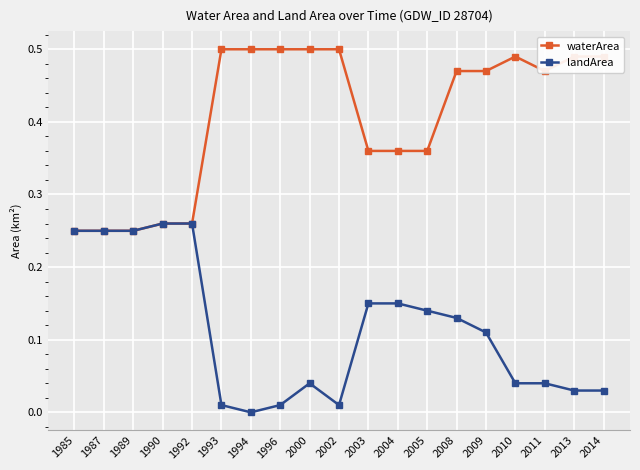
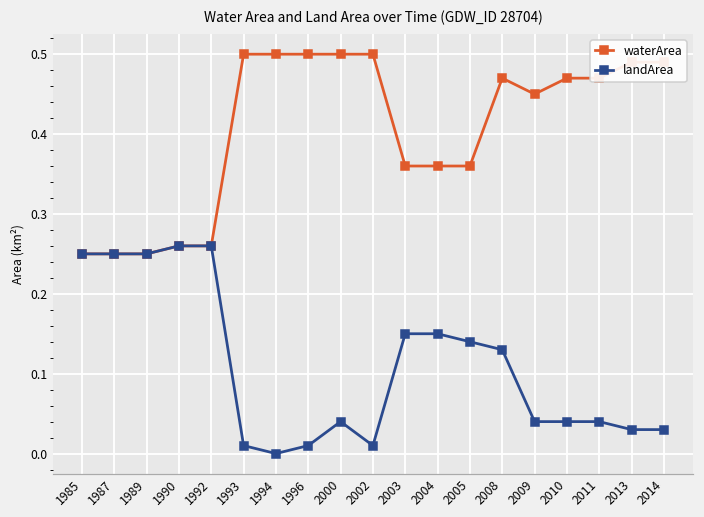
waterArea, 2009: 0.47 -> 0.45
landArea, 2009: 0.11 -> 0.04
waterArea, 2010: 0.49 -> 0.47
